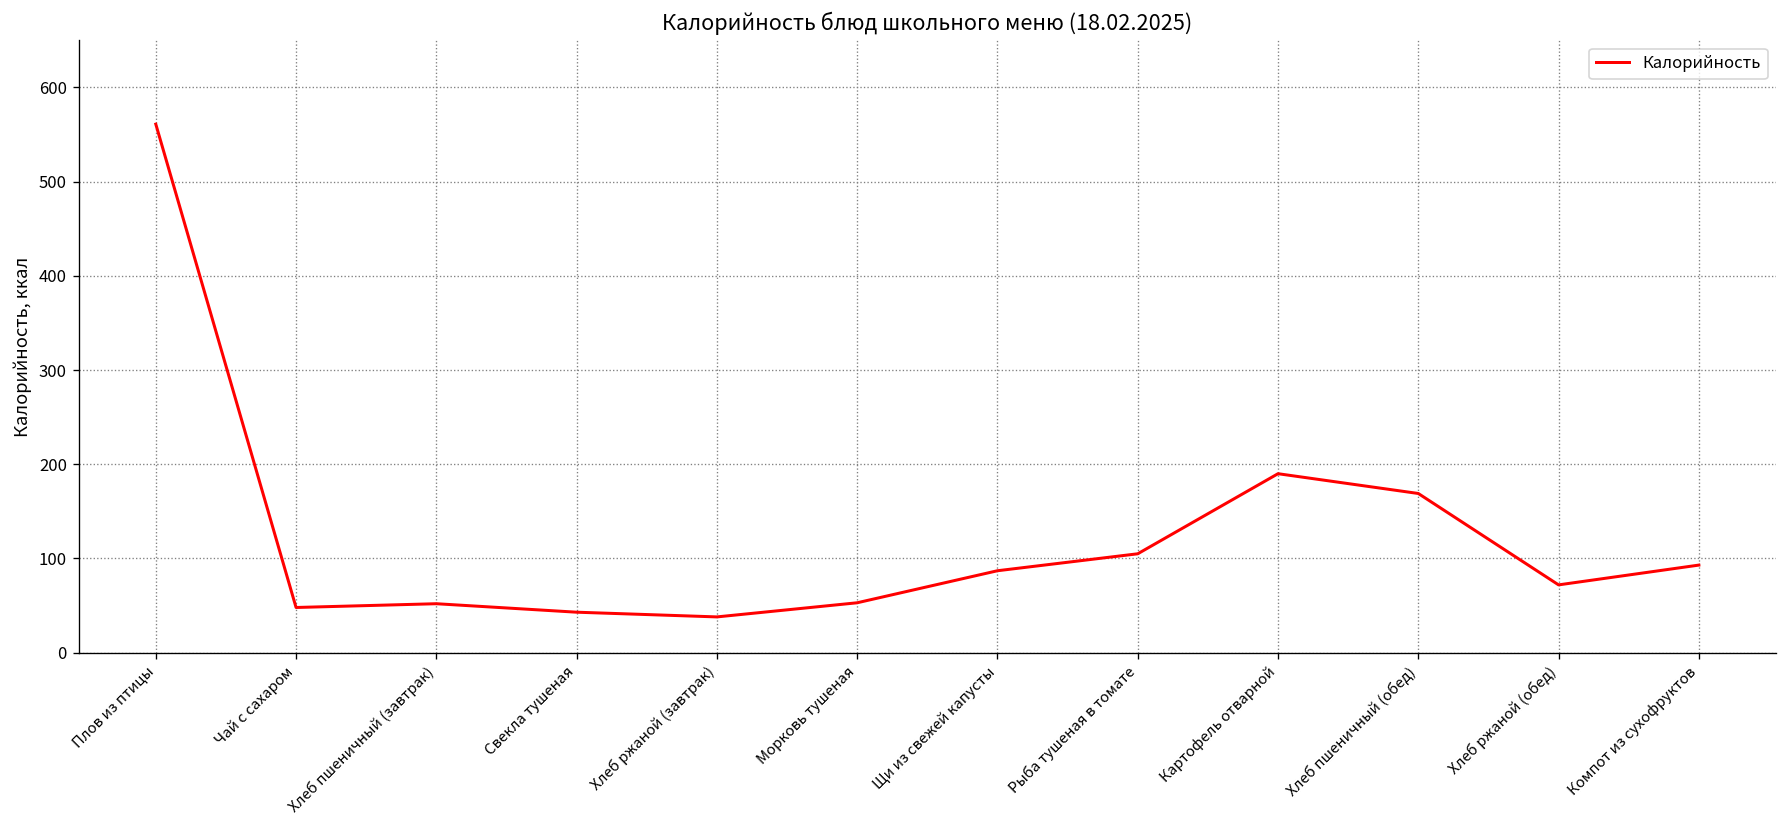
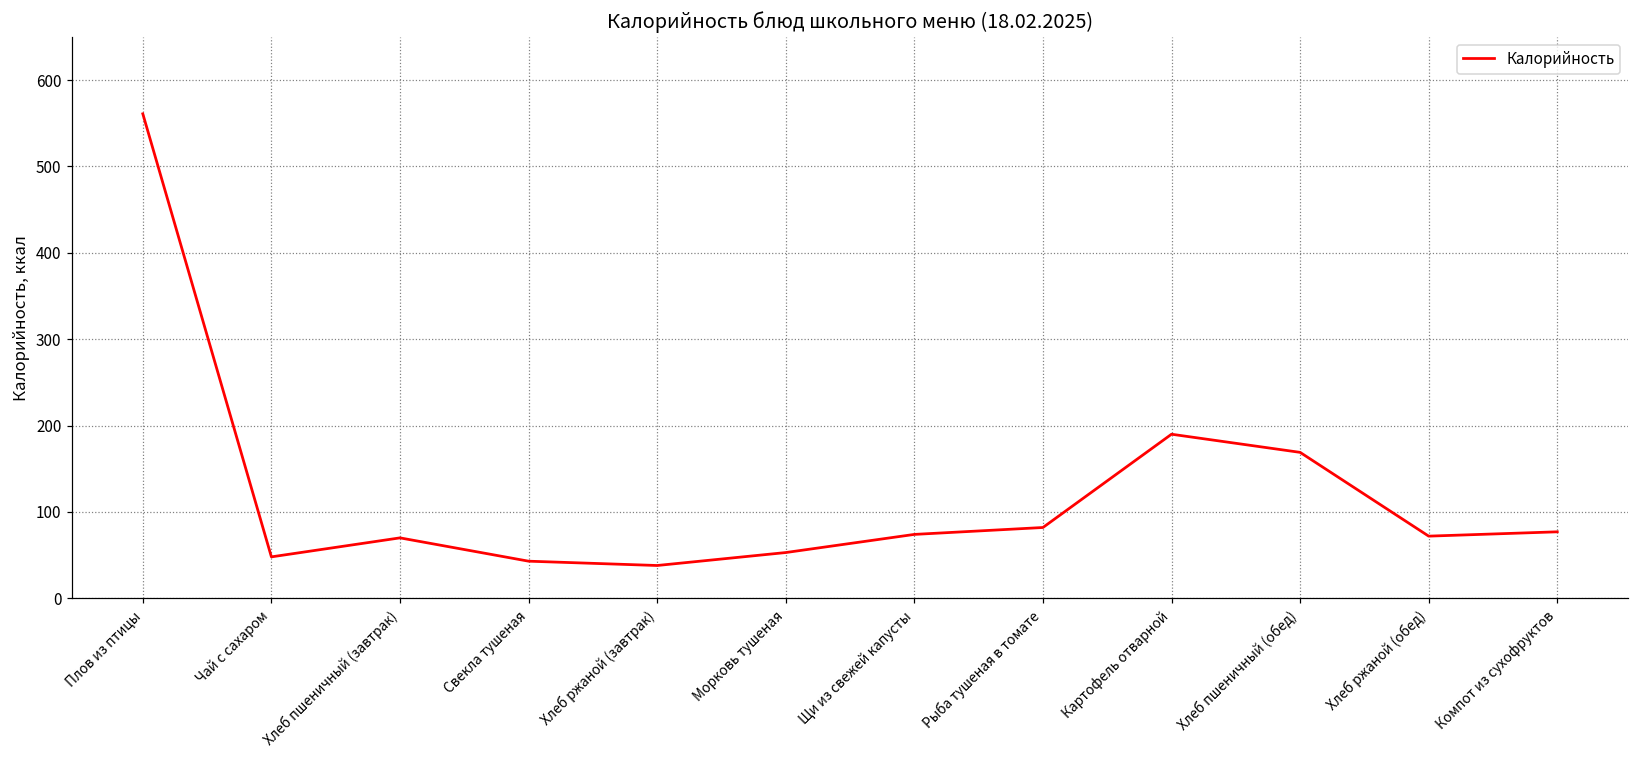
Хлеб пшеничный (завтрак): 50 -> 70
Щи из свежей капусты: 90 -> 70
Рыба тушеная в томате: 110 -> 80
Компот из сухофруктов: 90 -> 80
